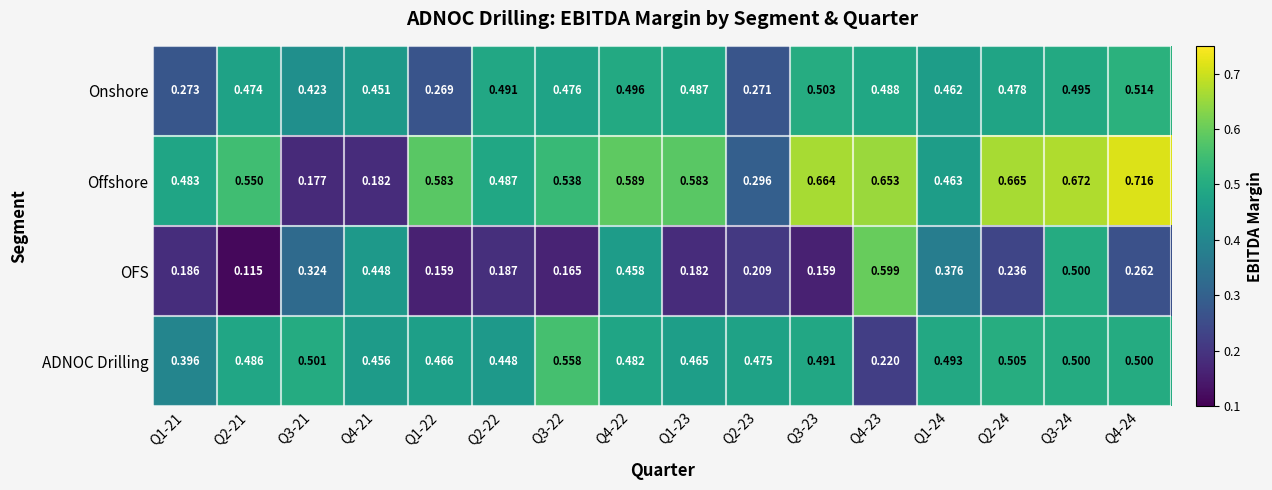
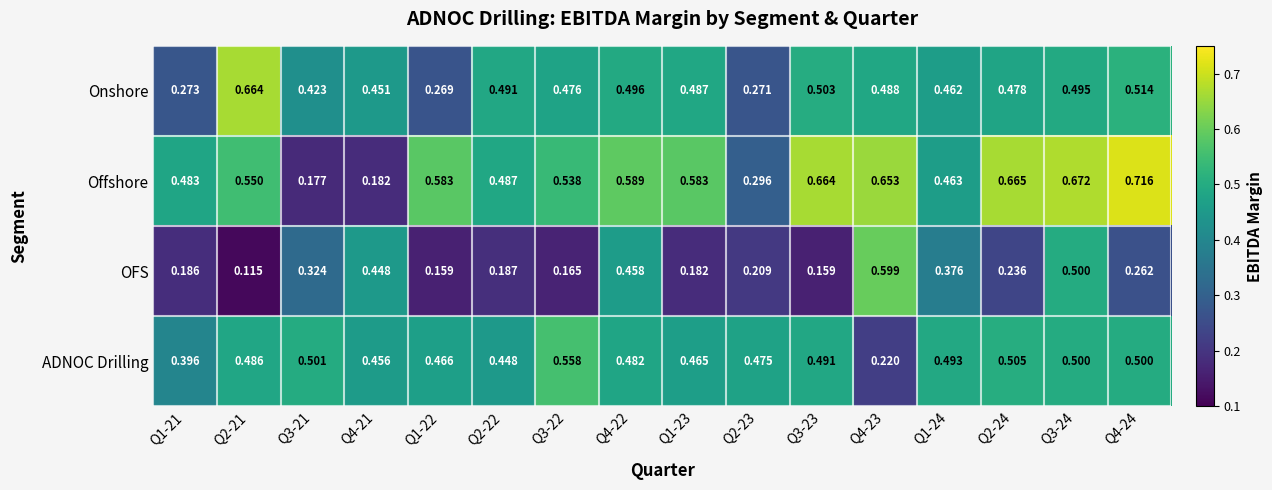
Onshore, Q2-21: 0.474 -> 0.664
